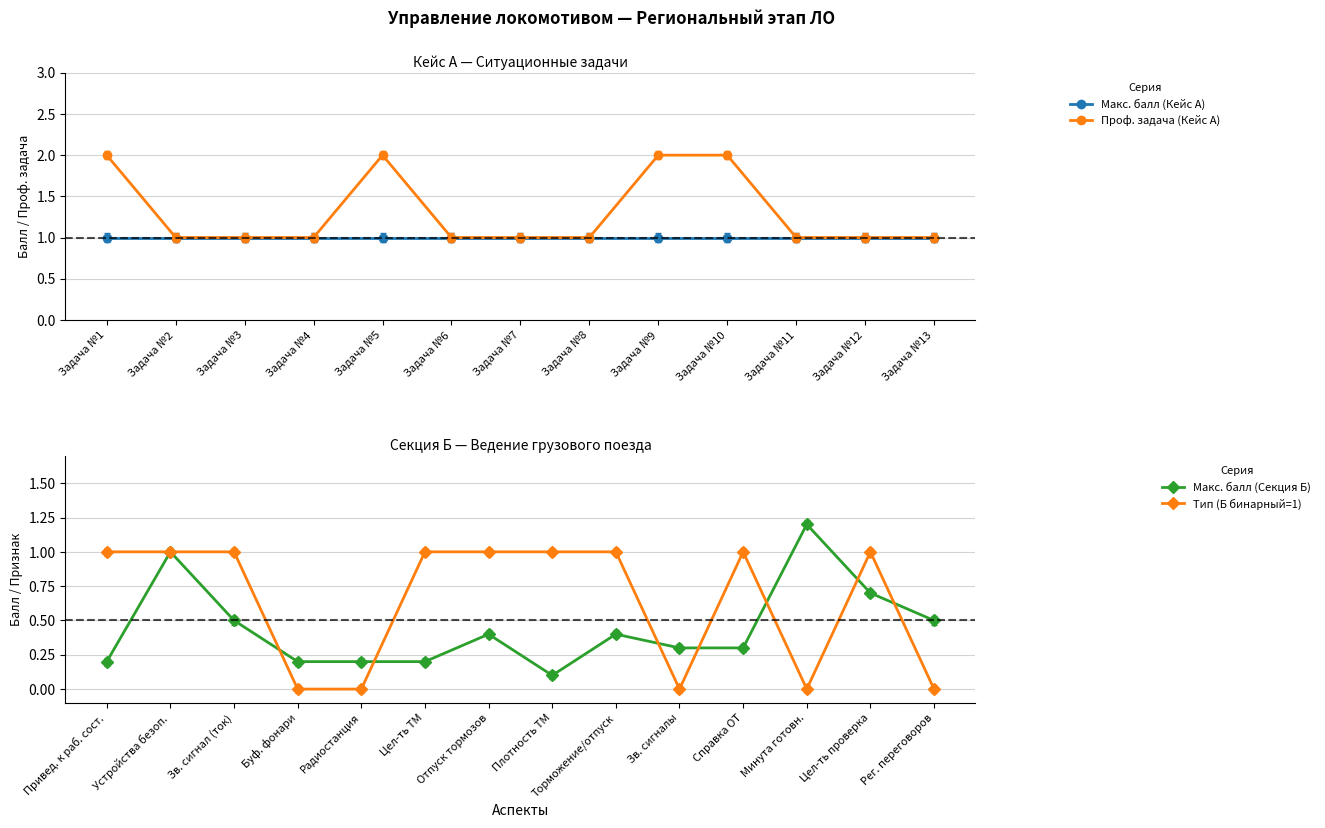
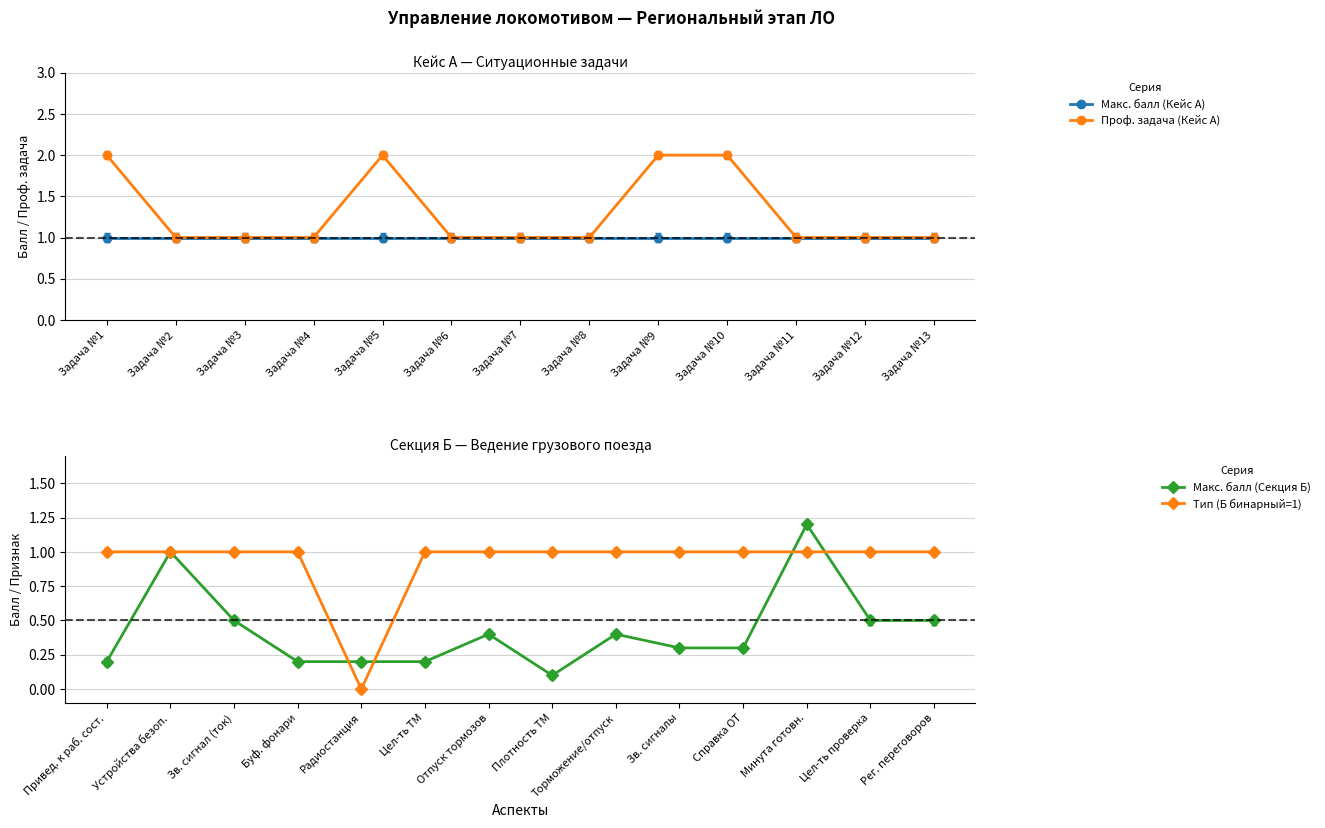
Секция Б — Ведение грузового поезда, Тип (Б бинарный=1), Буф. фонари: 0 -> 1
Секция Б — Ведение грузового поезда, Тип (Б бинарный=1), Зв. сигналы: 0 -> 1
Секция Б — Ведение грузового поезда, Тип (Б бинарный=1), Минута готовн.: 0 -> 1
Секция Б — Ведение грузового поезда, Макс. балл (Секция Б), Цел-ть проверка: 0.7 -> 0.5
Секция Б — Ведение грузового поезда, Тип (Б бинарный=1), Рег. переговоров: 0 -> 1
